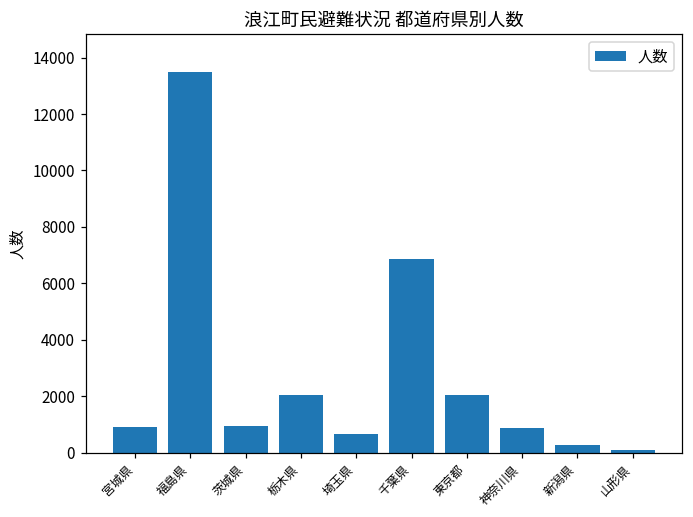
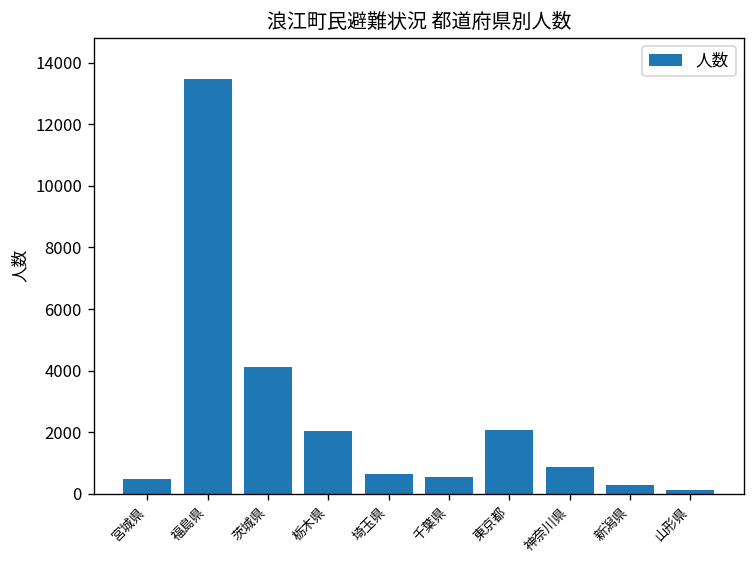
宮城県: 900 -> 500
茨城県: 900 -> 4100
千葉県: 6900 -> 600
